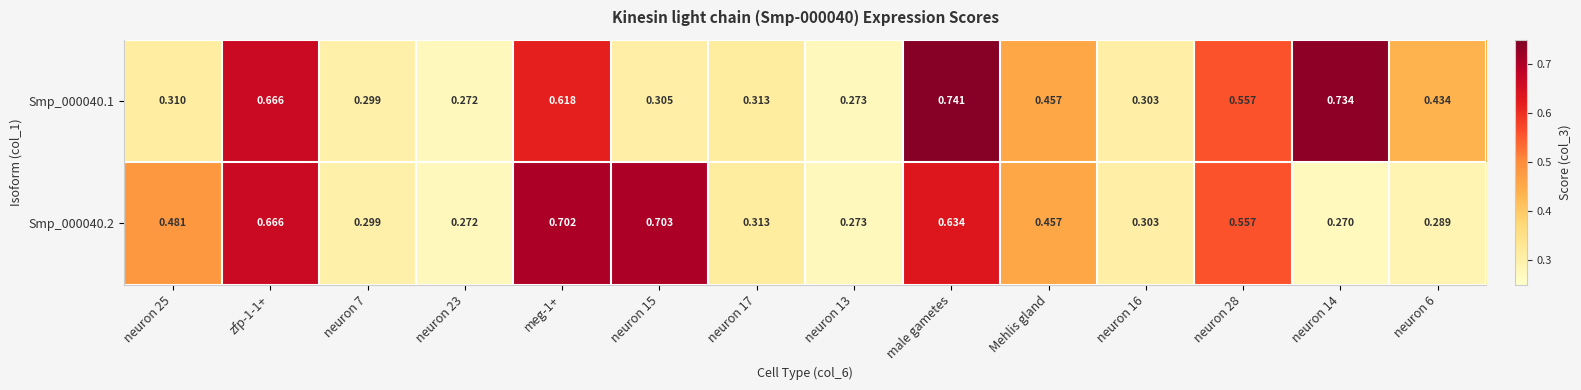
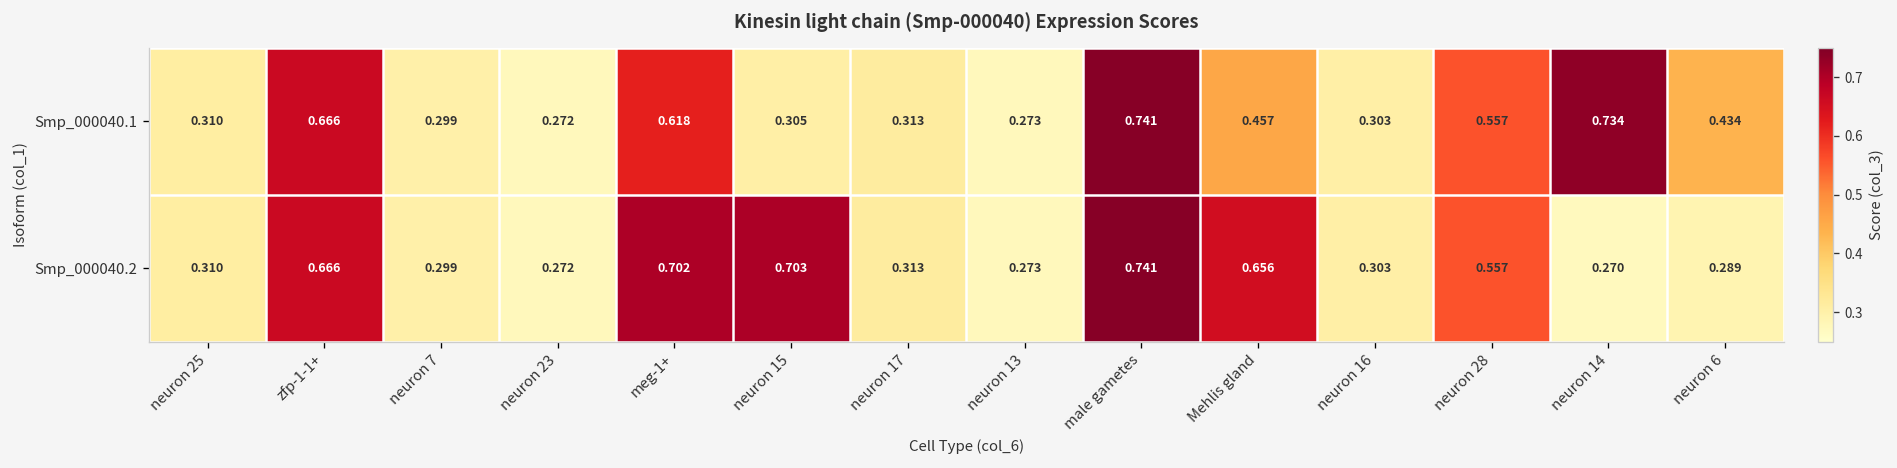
Smp_000040.2, neuron 25: 0.481 -> 0.310
Smp_000040.2, male gametes: 0.634 -> 0.741
Smp_000040.2, Mehlis gland: 0.457 -> 0.656
